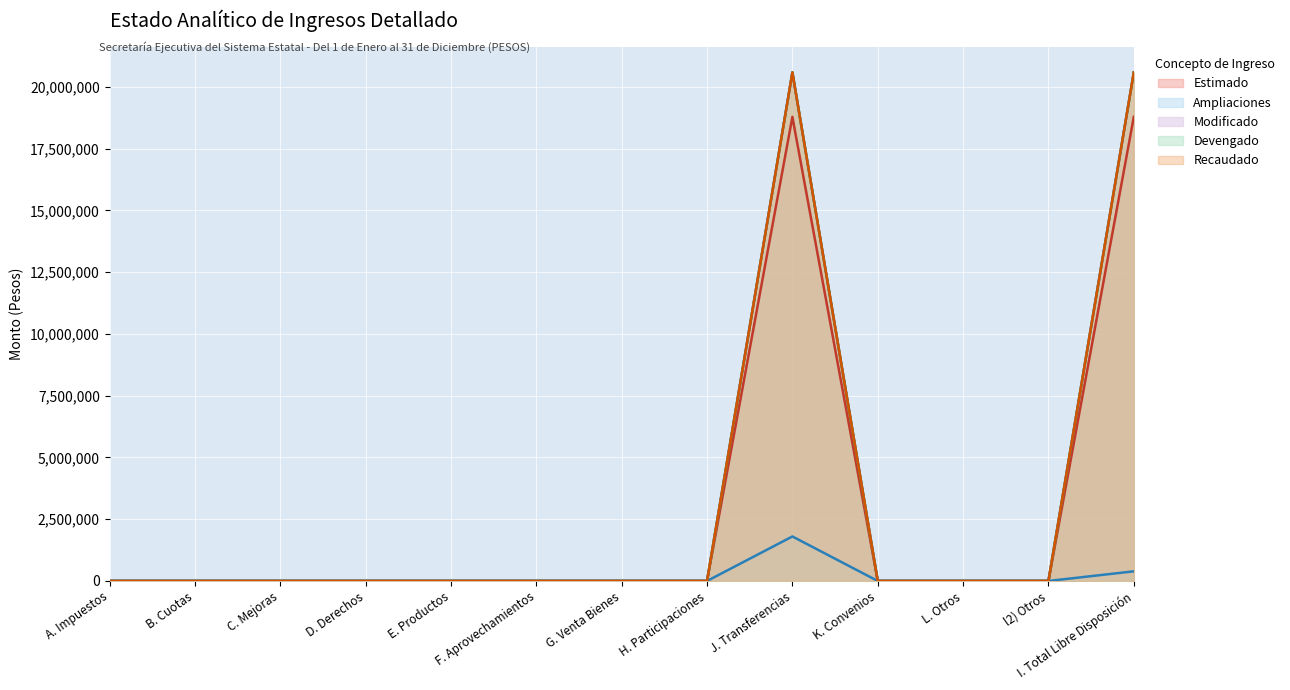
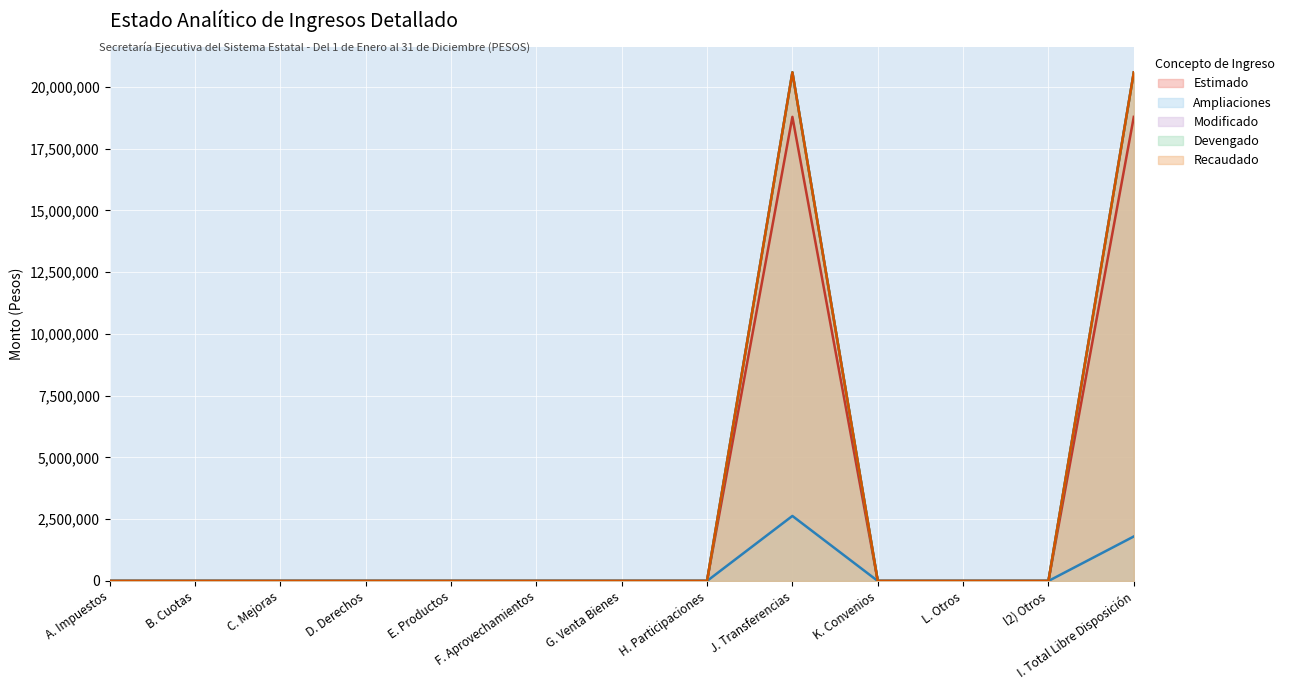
Ampliaciones, J. Transferencias: 1,800,000 -> 2,600,000
Ampliaciones, I. Total Libre Disposición: 400,000 -> 1,800,000
